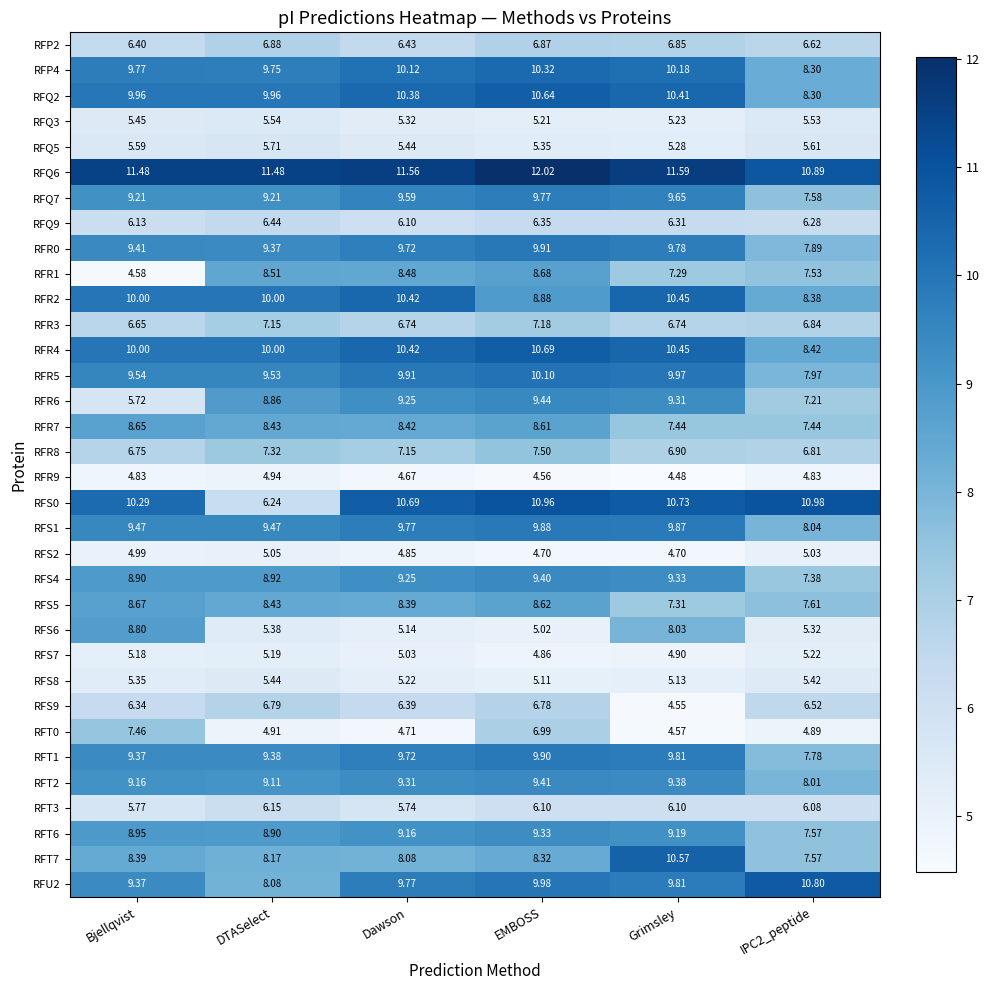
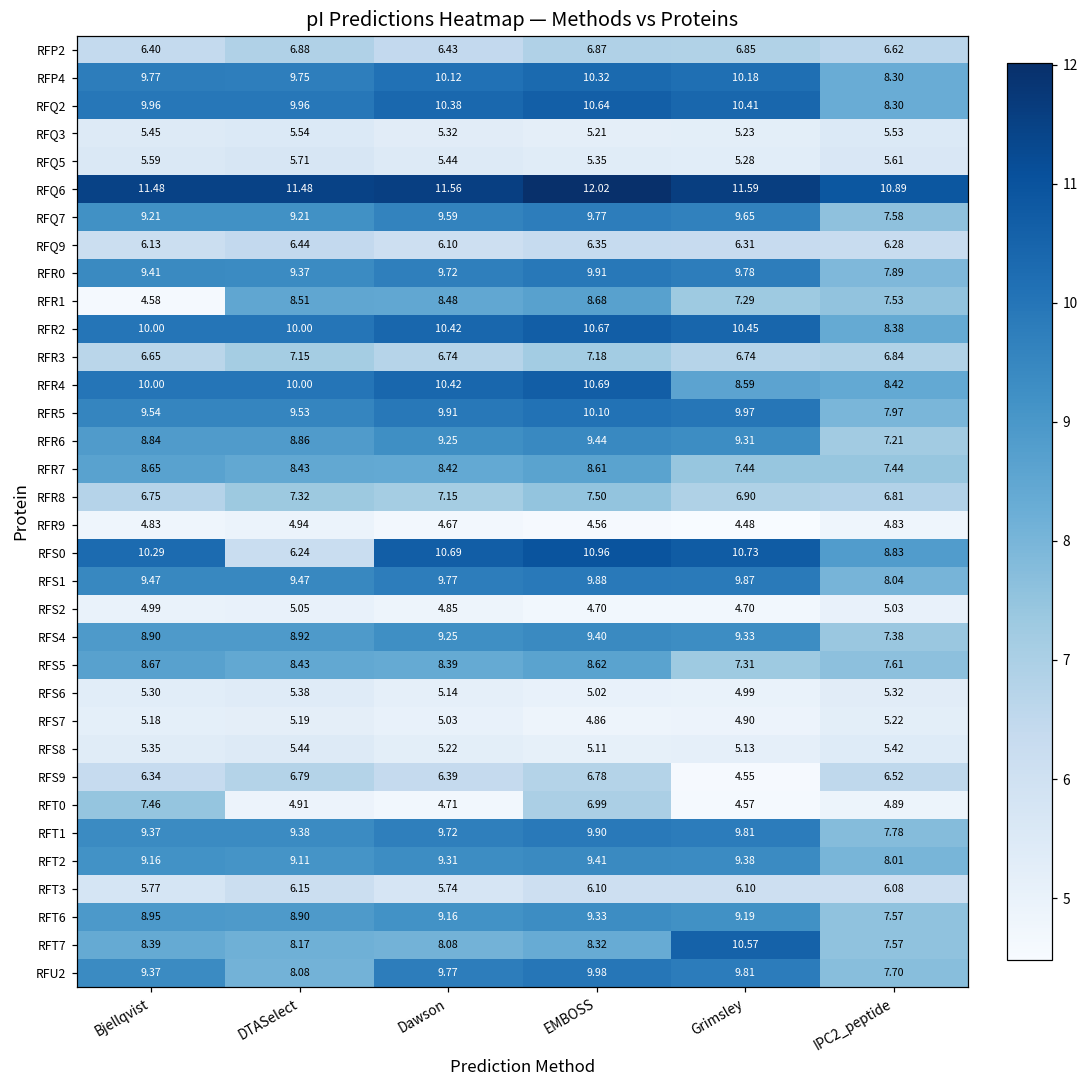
RFR2, EMBOSS: 8.88 -> 10.67
RFR4, Grimsley: 10.45 -> 8.59
RFR6, Bjellqvist: 5.72 -> 8.84
RFS0, IPC2_peptide: 10.98 -> 8.83
RFS6, Bjellqvist: 8.80 -> 5.30
RFS6, Grimsley: 8.03 -> 4.99
RFU2, IPC2_peptide: 10.80 -> 7.70
